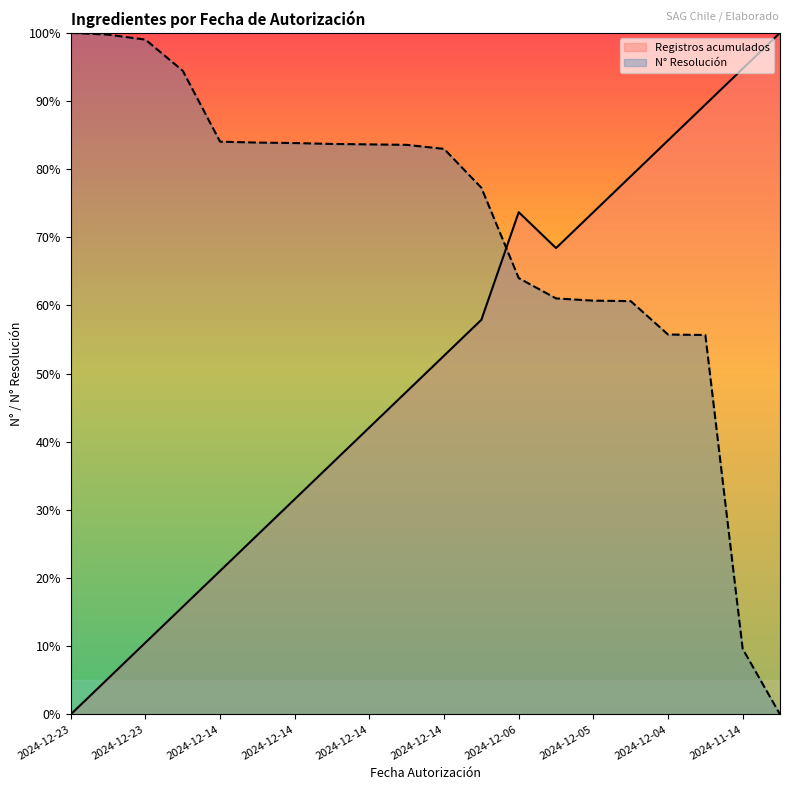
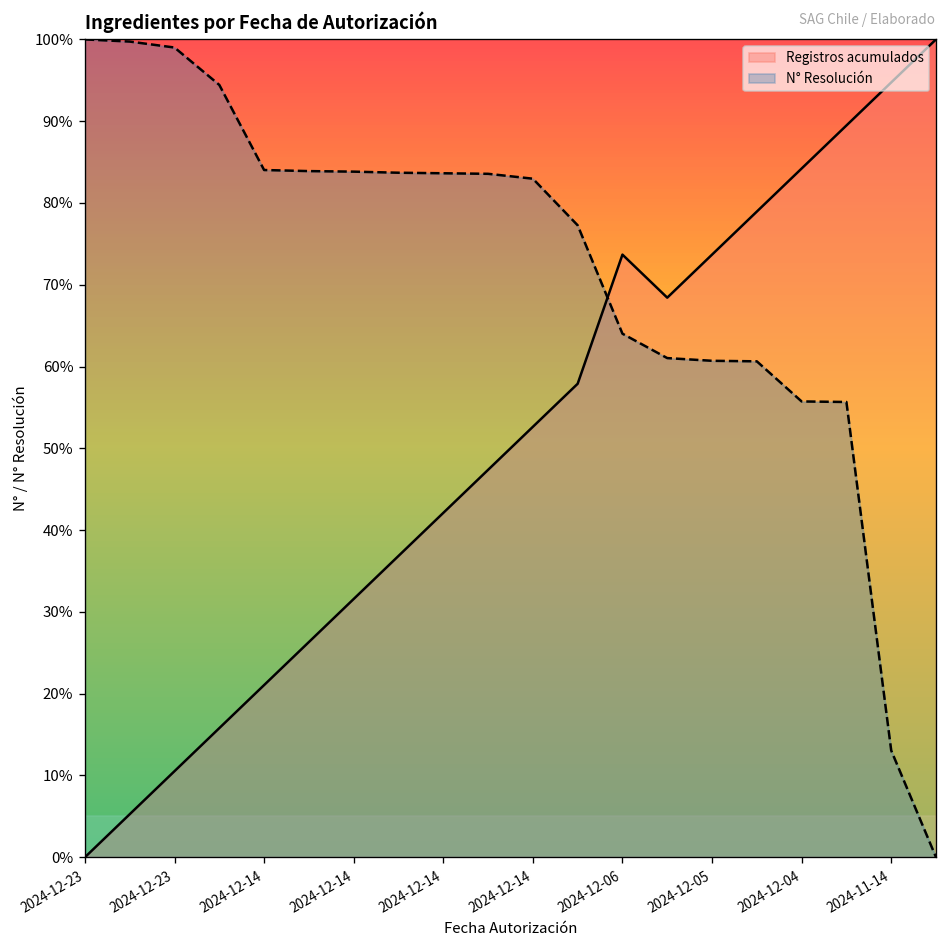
N° Resolución, 2024-11-14: 10% -> 13%
